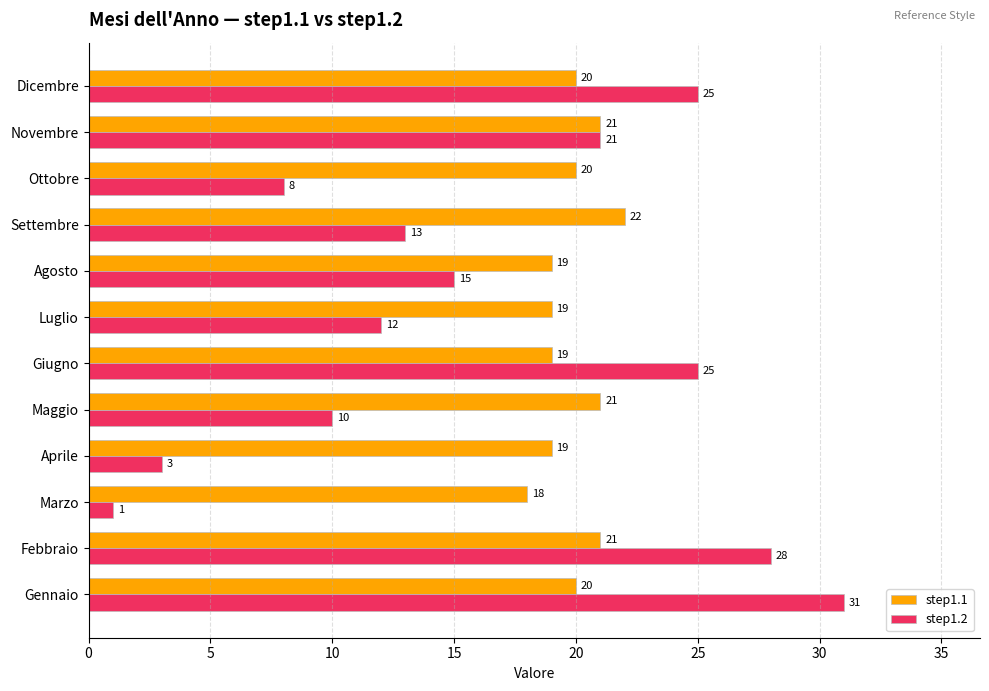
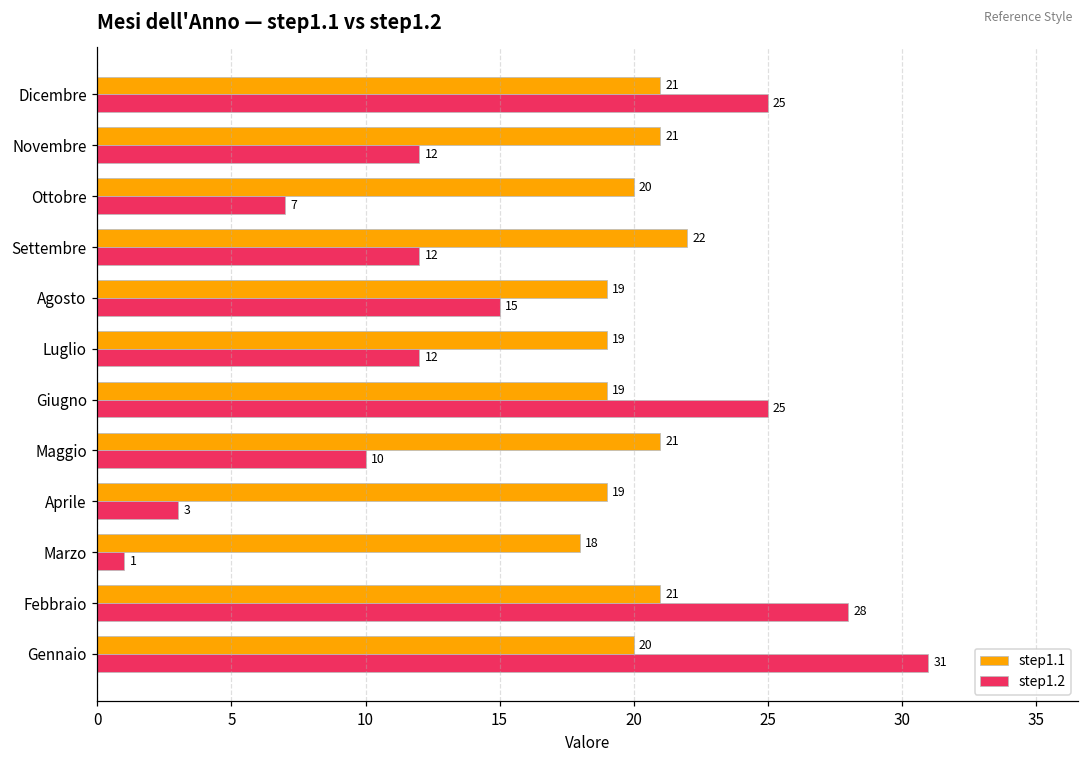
step1.1, Dicembre: 20 -> 21
step1.2, Novembre: 21 -> 12
step1.2, Ottobre: 8 -> 7
step1.2, Settembre: 13 -> 12
